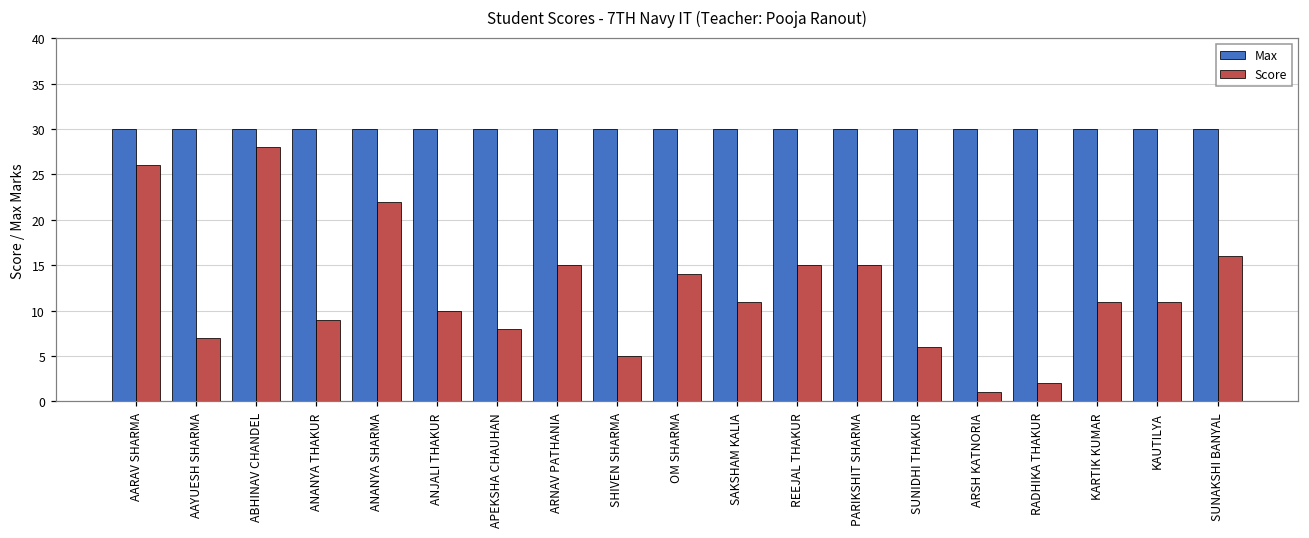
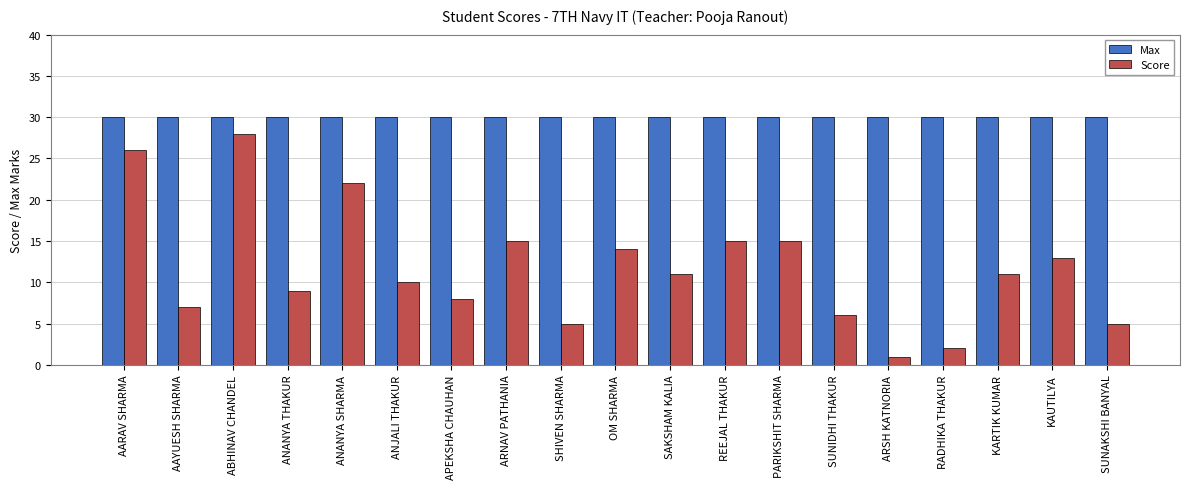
Score, KAUTILYA: 11 -> 13
Score, SUNAKSHI BANYAL: 16 -> 5
